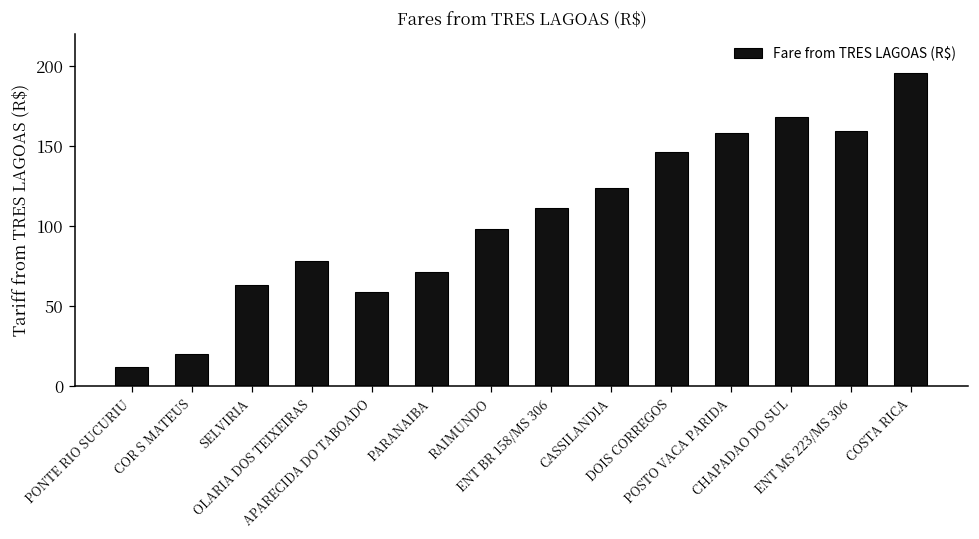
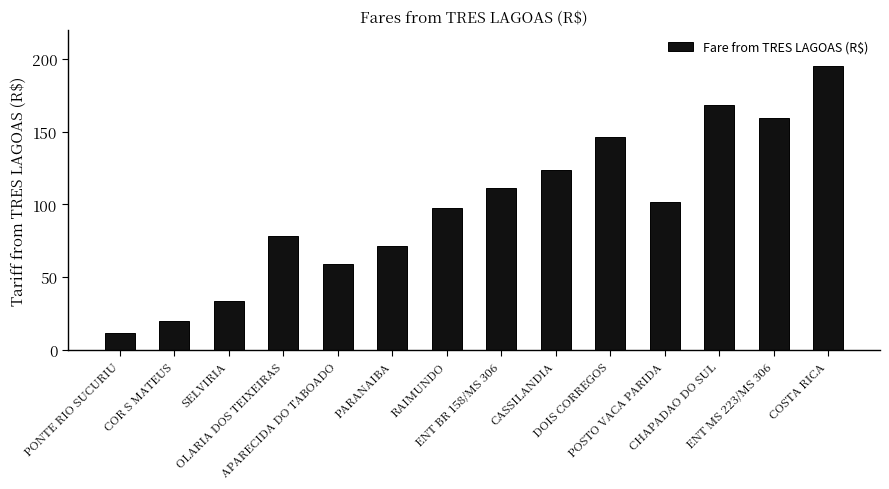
SELVIRIA: 63 -> 34
POSTO VACA PARIDA: 158 -> 102
